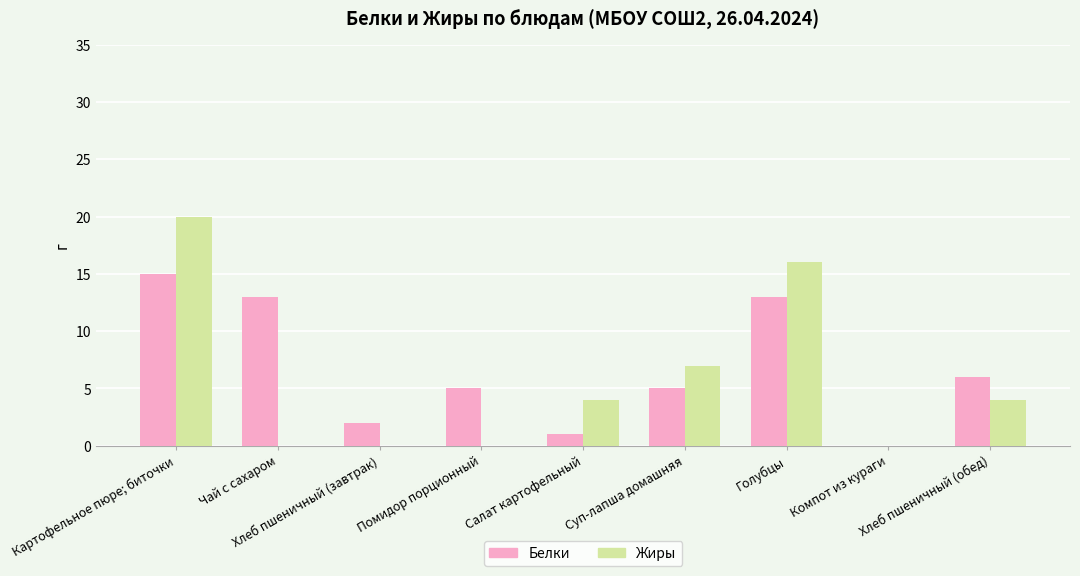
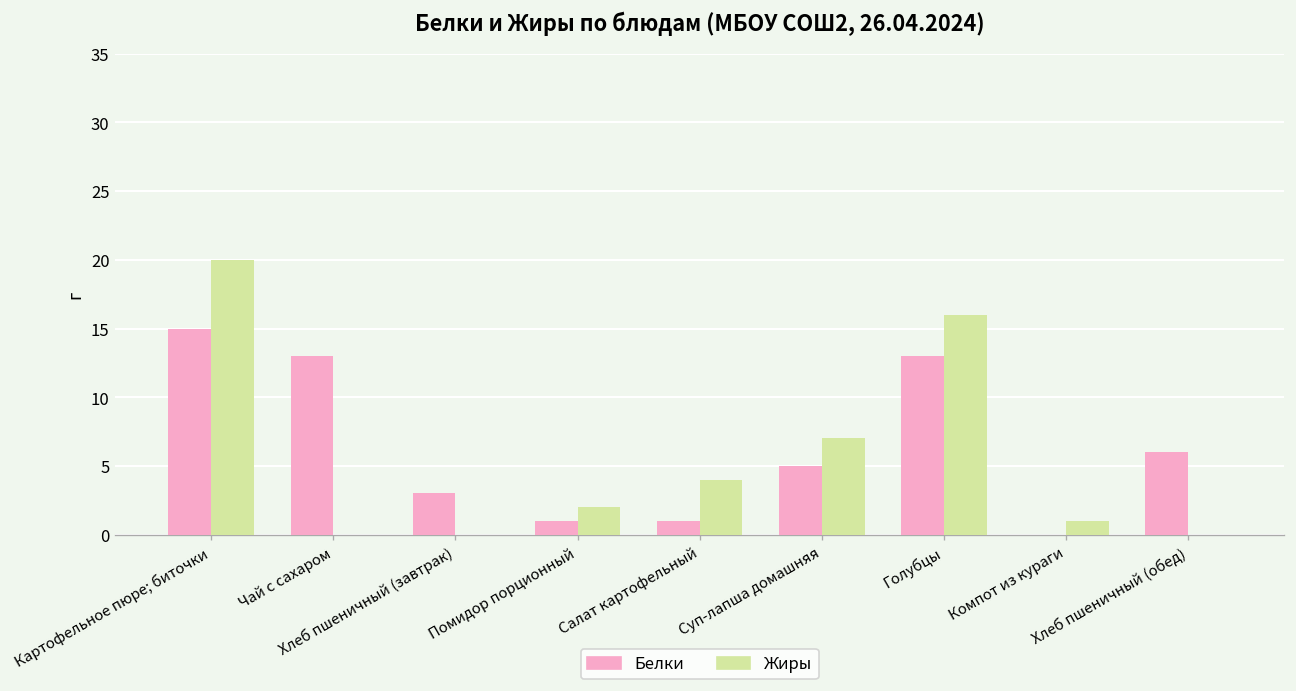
Белки, Хлеб пшеничный (завтрак): 2 -> 3
Белки, Помидор порционный: 5 -> 1
Жиры, Помидор порционный: 0 -> 2
Жиры, Компот из кураги: 0 -> 1
Жиры, Хлеб пшеничный (обед): 4 -> 0
